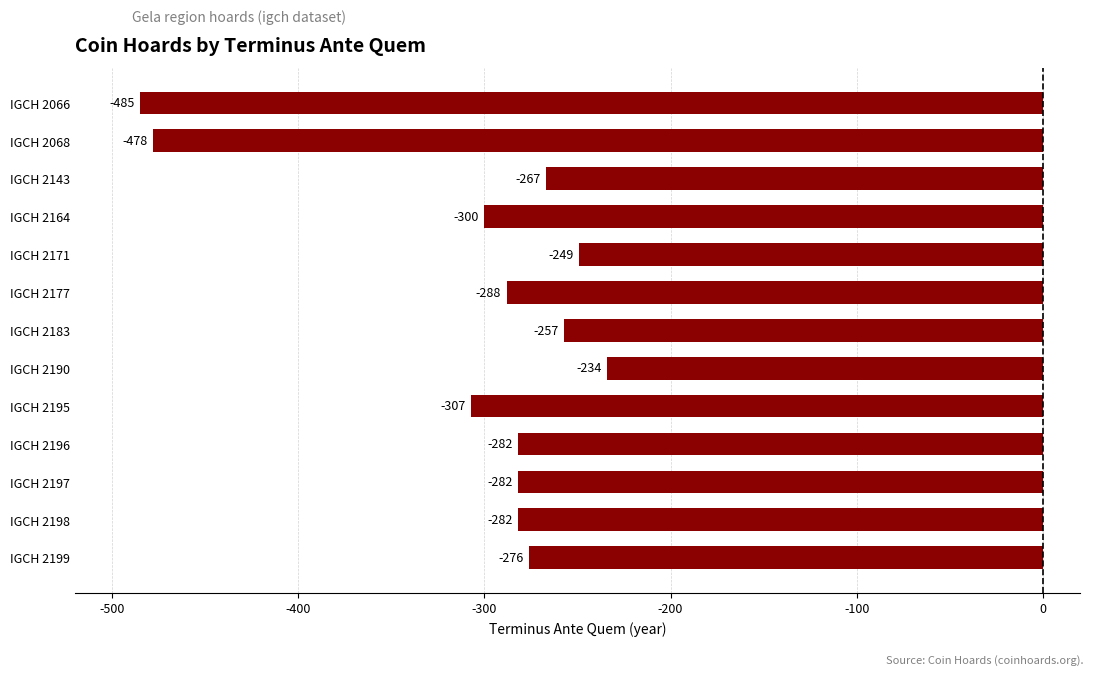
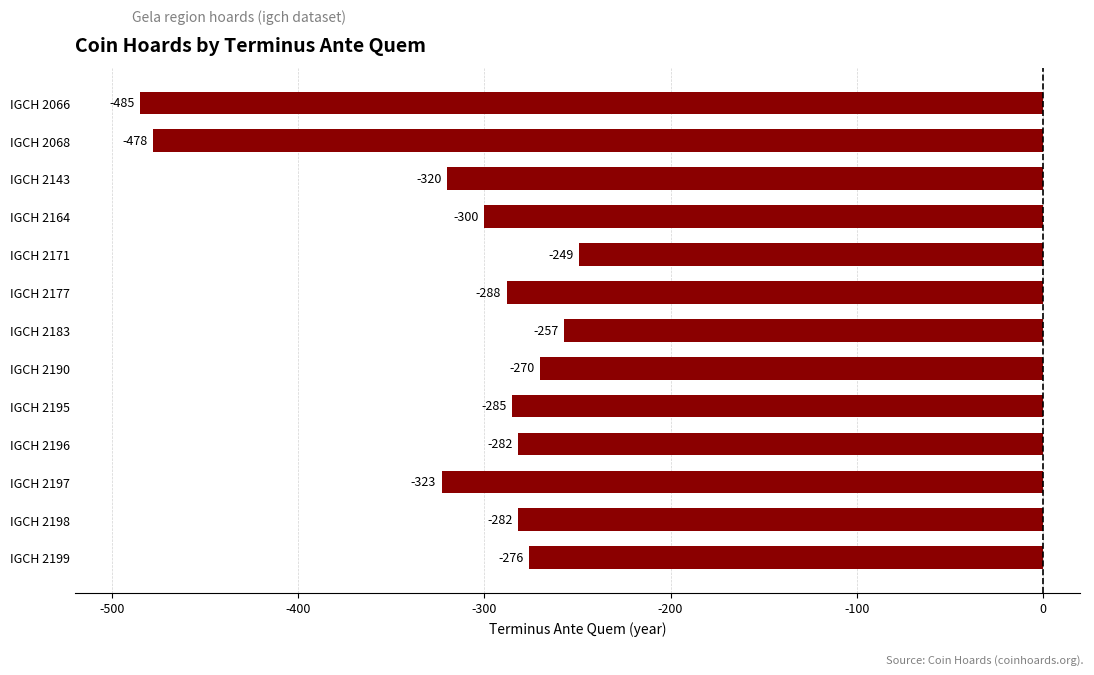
IGCH 2143: -267 -> -320
IGCH 2190: -234 -> -270
IGCH 2195: -307 -> -285
IGCH 2197: -282 -> -323
